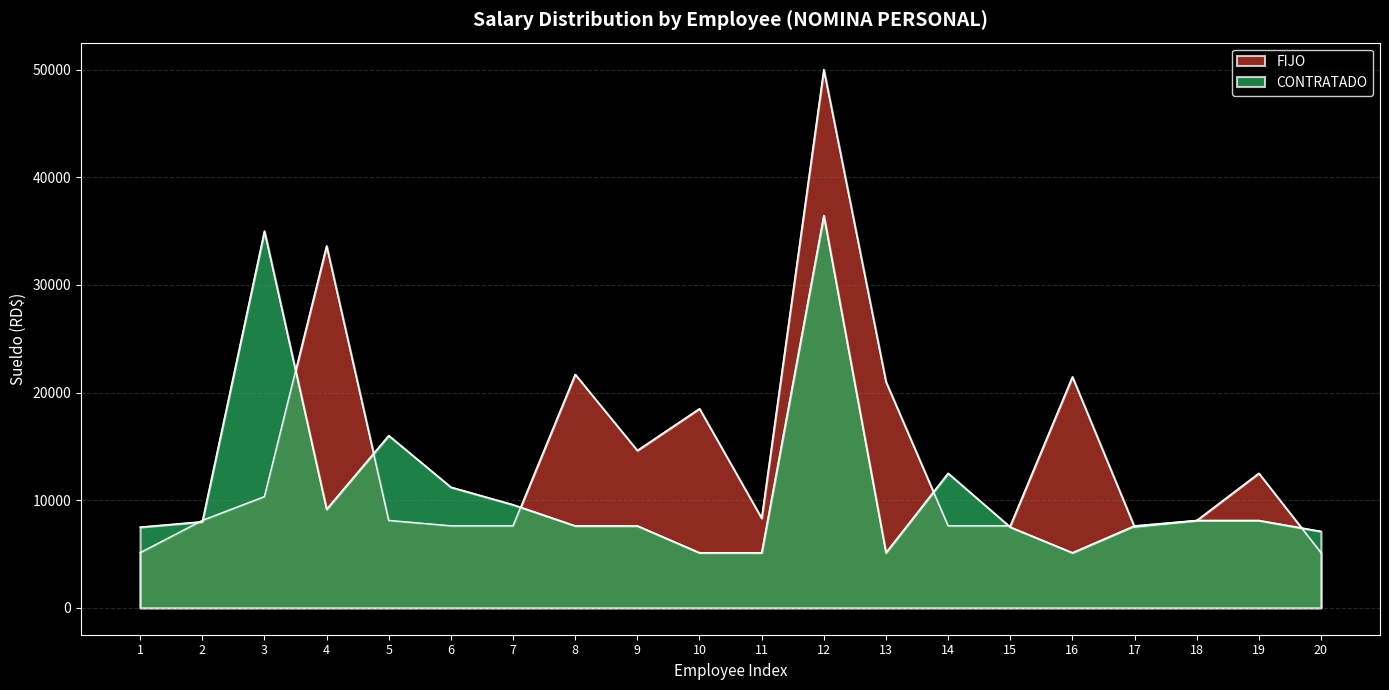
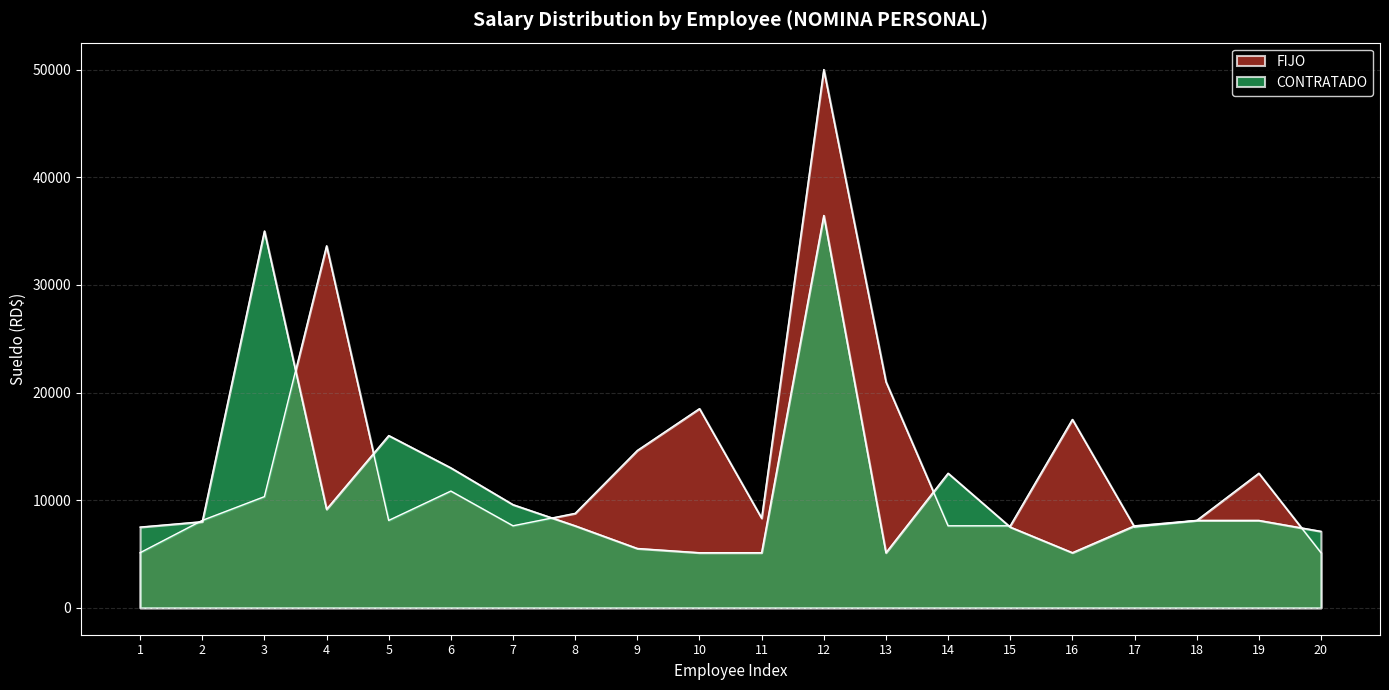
FIJO, 6: 7600 -> 10800
CONTRATADO, 6: 11200 -> 13000
FIJO, 8: 21700 -> 8800
CONTRATADO, 9: 7600 -> 5500
FIJO, 16: 21500 -> 17500
